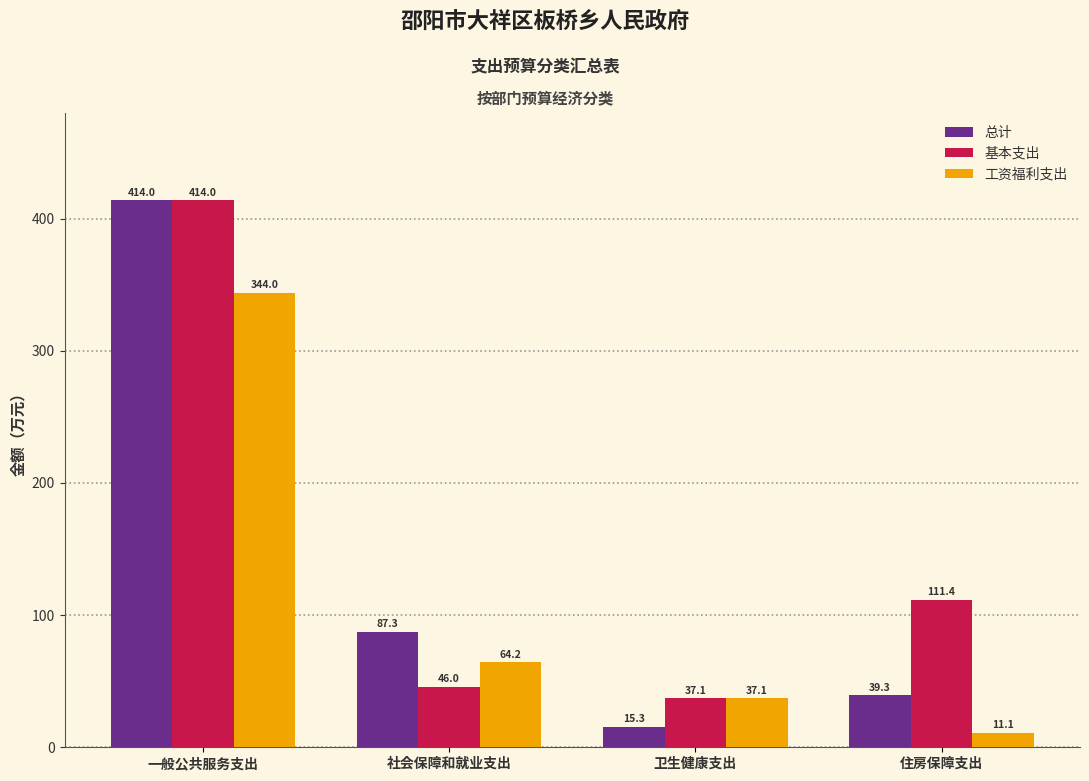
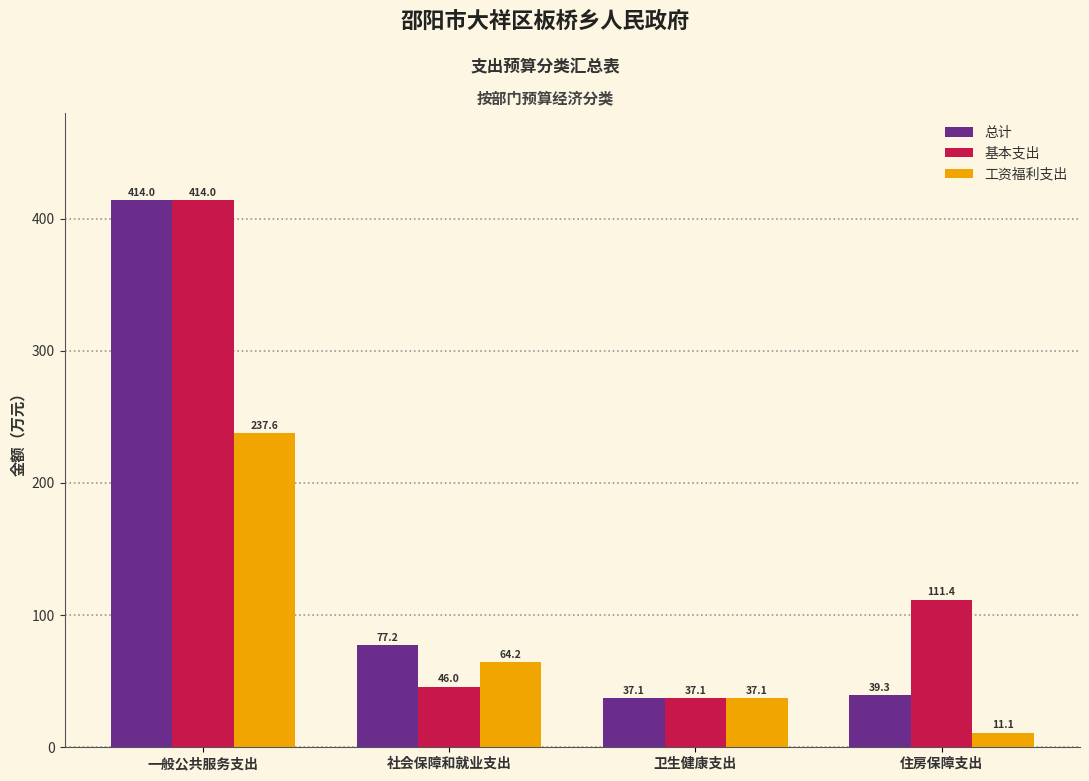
工资福利支出, 一般公共服务支出: 344.0 -> 237.6
总计, 社会保障和就业支出: 87.3 -> 77.2
总计, 卫生健康支出: 15.3 -> 37.1
